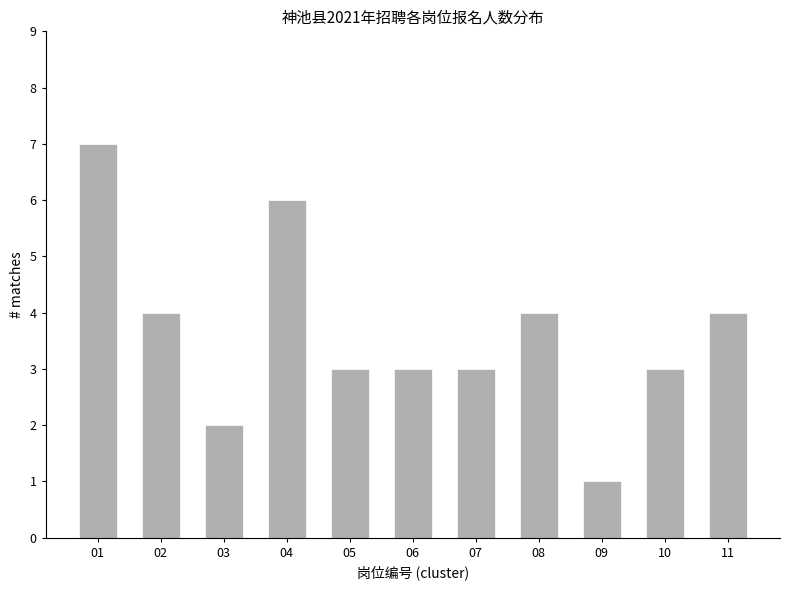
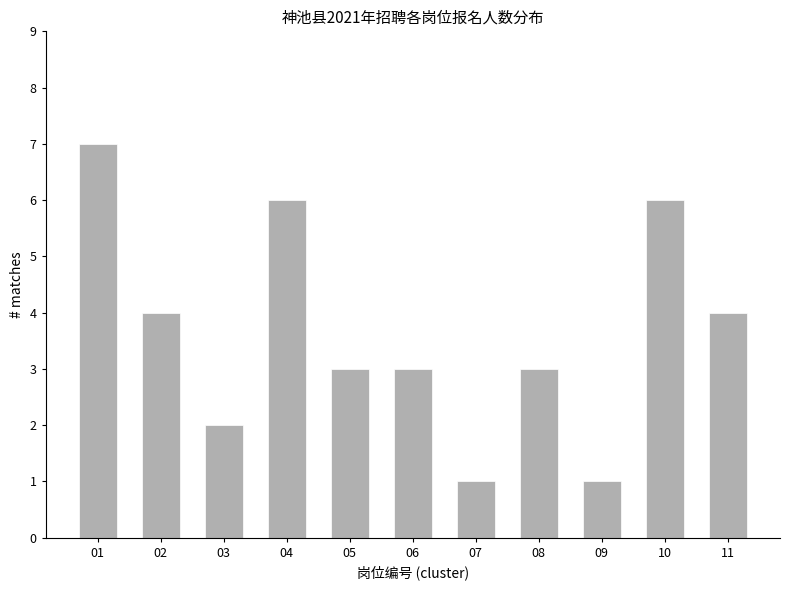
07: 3 -> 1
08: 4 -> 3
10: 3 -> 6
